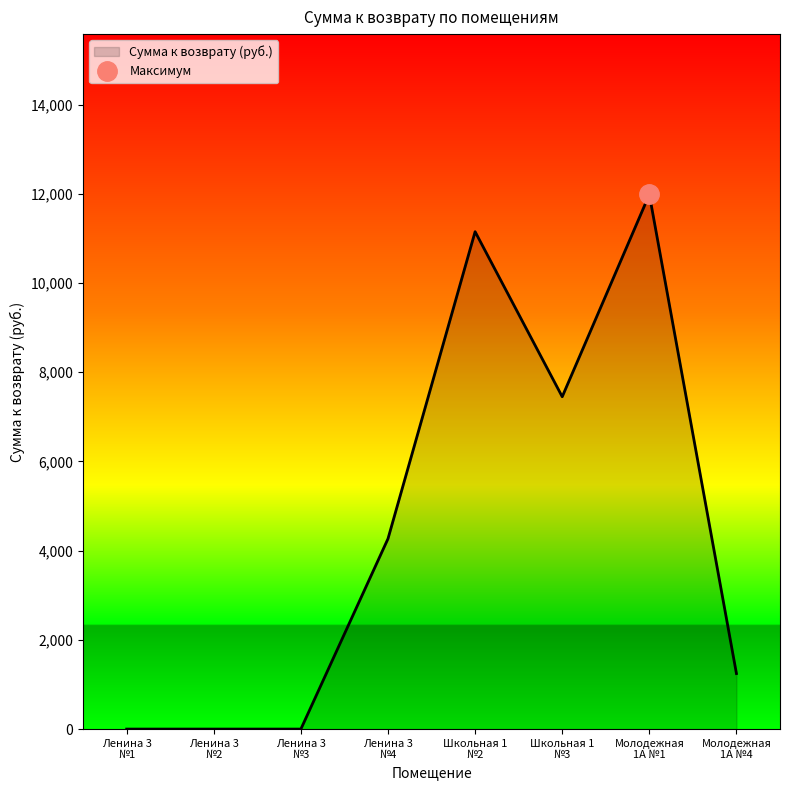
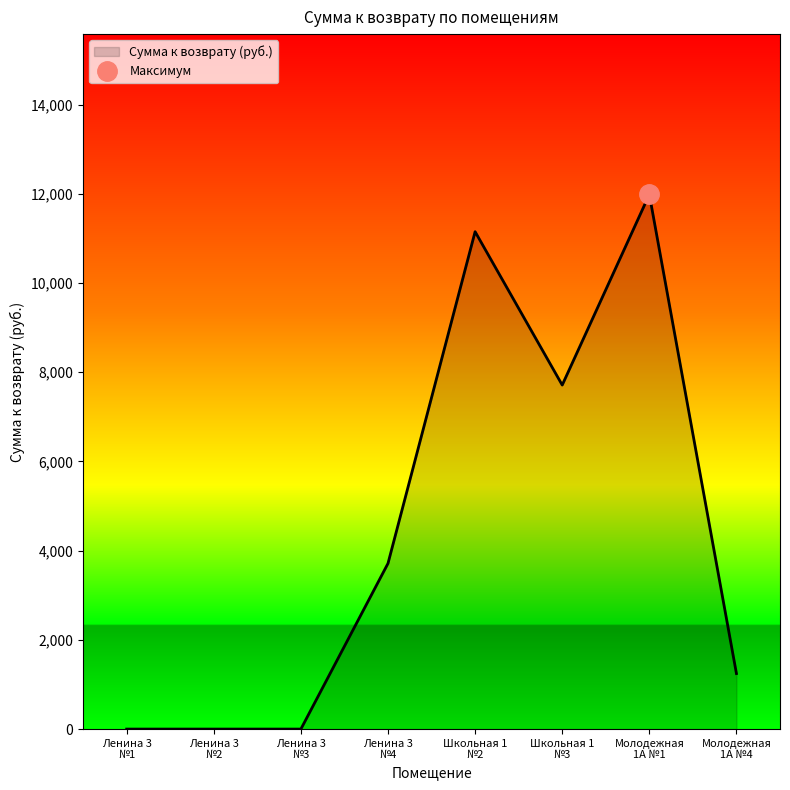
Сумма к возврату (руб.), Ленина 3 №4: 4,300 -> 3,700
Сумма к возврату (руб.), Школьная 1 №3: 7,500 -> 7,700
